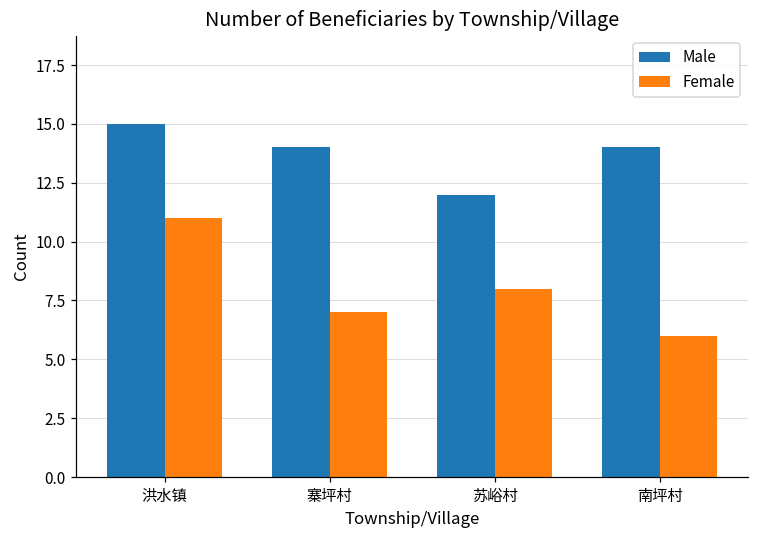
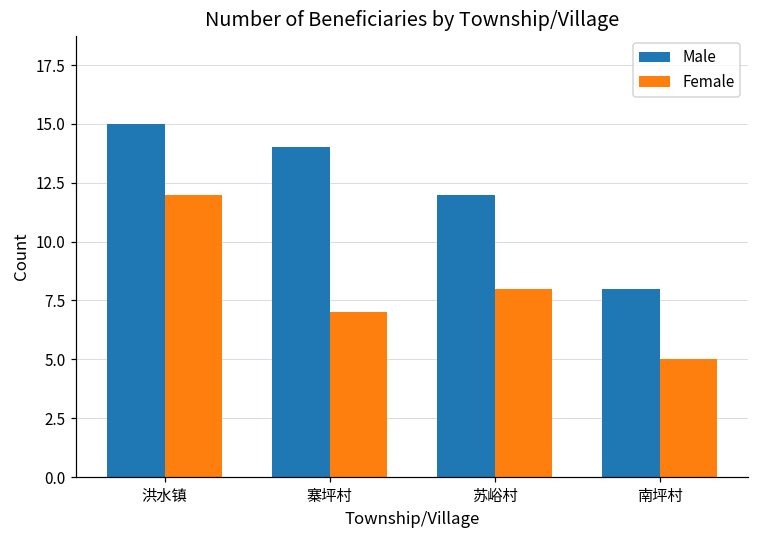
Female, 洪水镇: 11 -> 12
Male, 南坪村: 14 -> 8
Female, 南坪村: 6 -> 5
